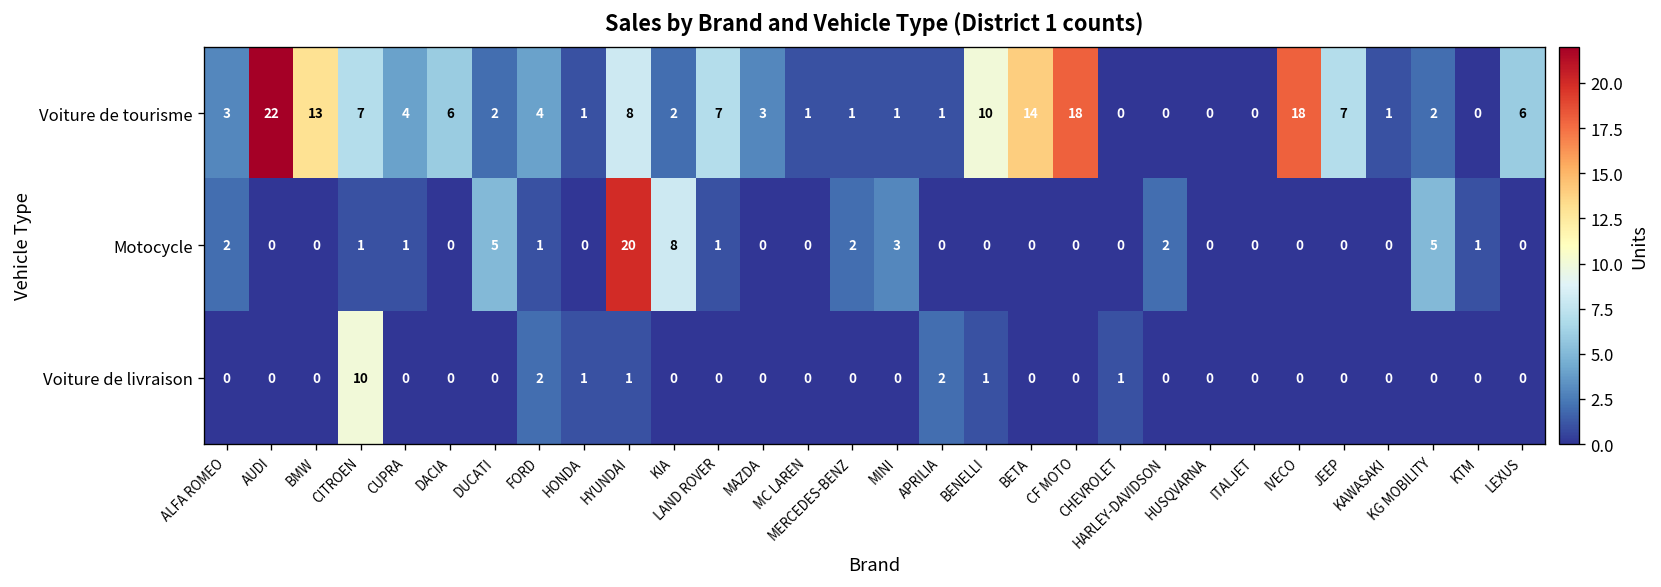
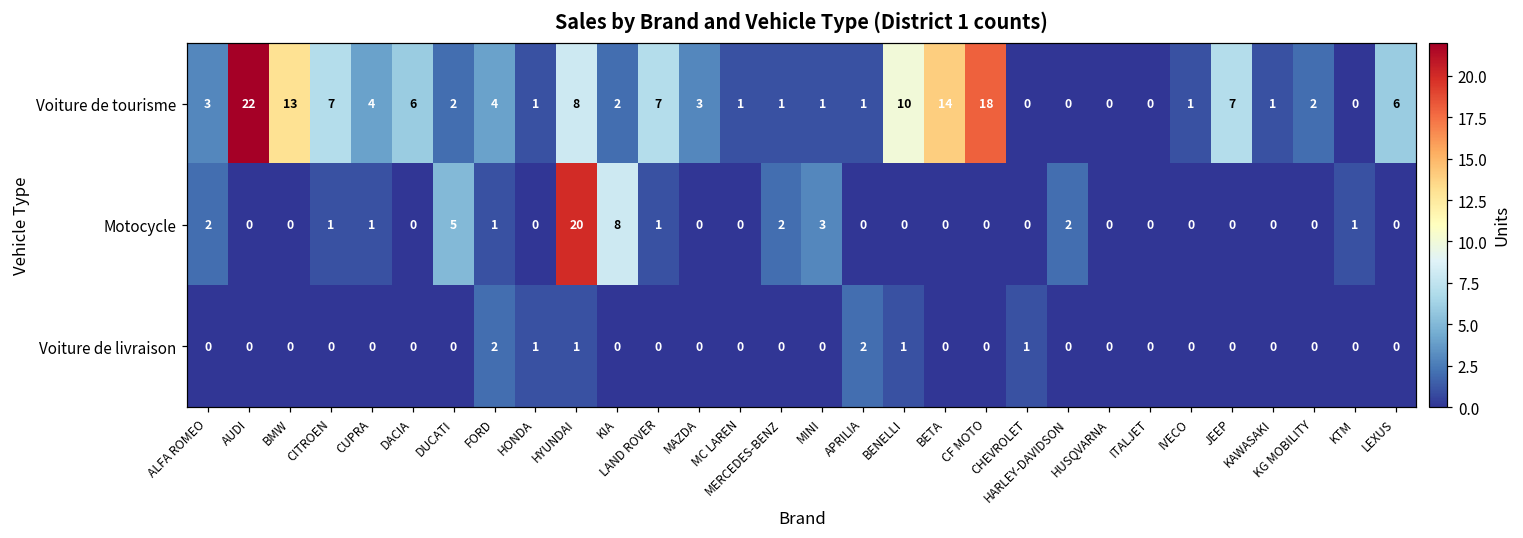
Voiture de tourisme, IVECO: 18 -> 1
Motocycle, KG MOBILITY: 5 -> 0
Voiture de livraison, CITROEN: 10 -> 0
